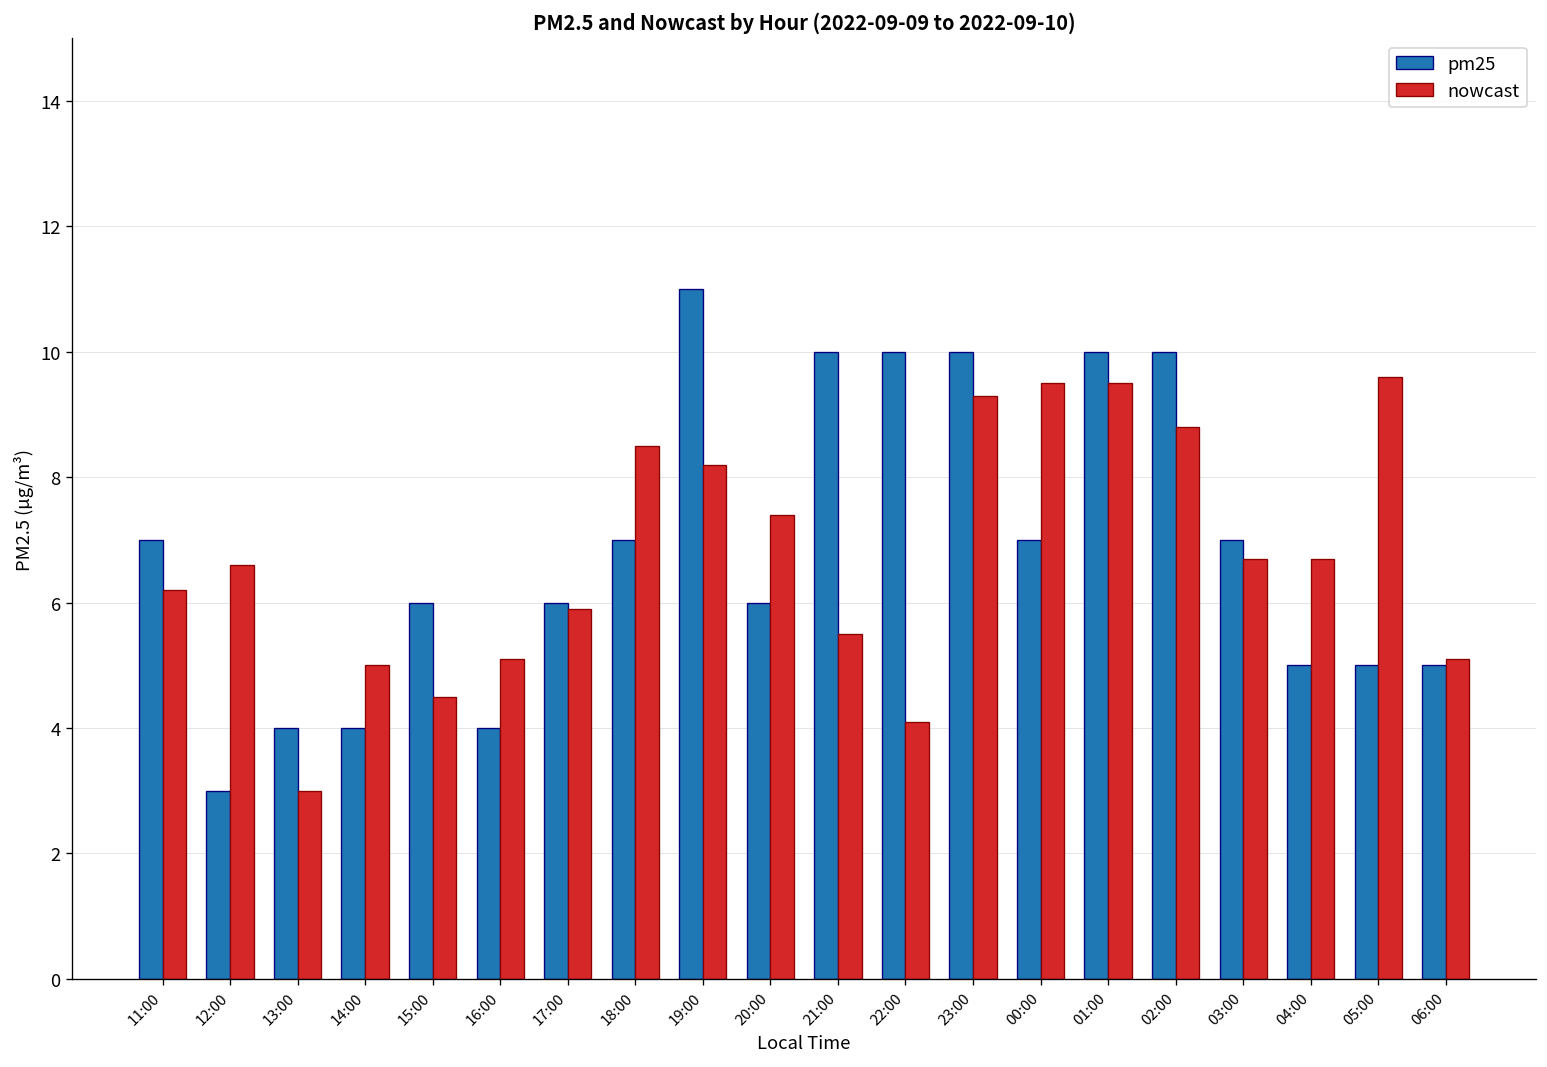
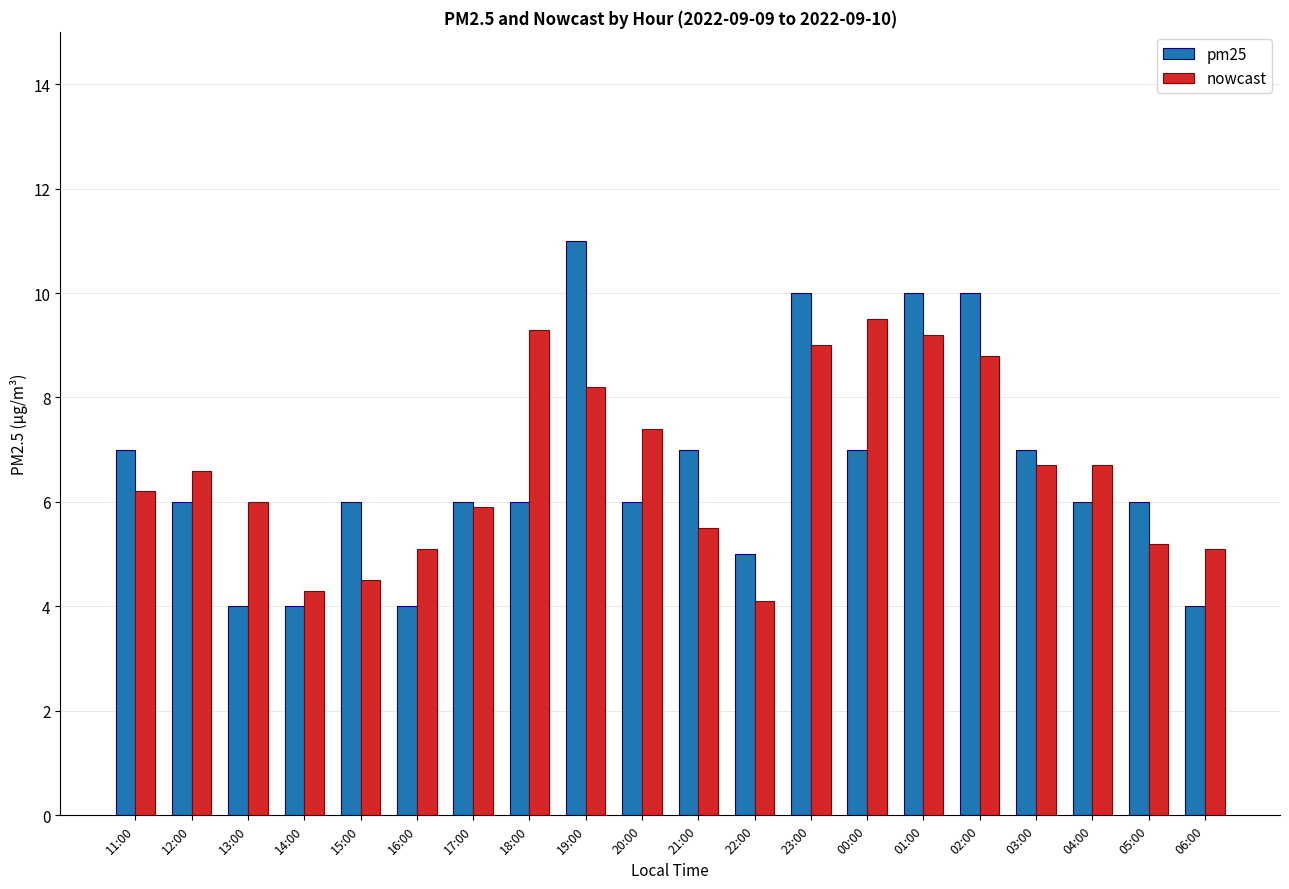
pm25, 12:00: 3 -> 6
nowcast, 13:00: 3 -> 6
nowcast, 14:00: 5.0 -> 4.3
pm25, 18:00: 7 -> 6
nowcast, 18:00: 8.5 -> 9.3
pm25, 21:00: 10 -> 7
pm25, 22:00: 10 -> 5
nowcast, 23:00: 9.3 -> 9.0
nowcast, 01:00: 9.5 -> 9.2
pm25, 04:00: 5 -> 6
pm25, 05:00: 5 -> 6
nowcast, 05:00: 9.6 -> 5.2
pm25, 06:00: 5 -> 4
